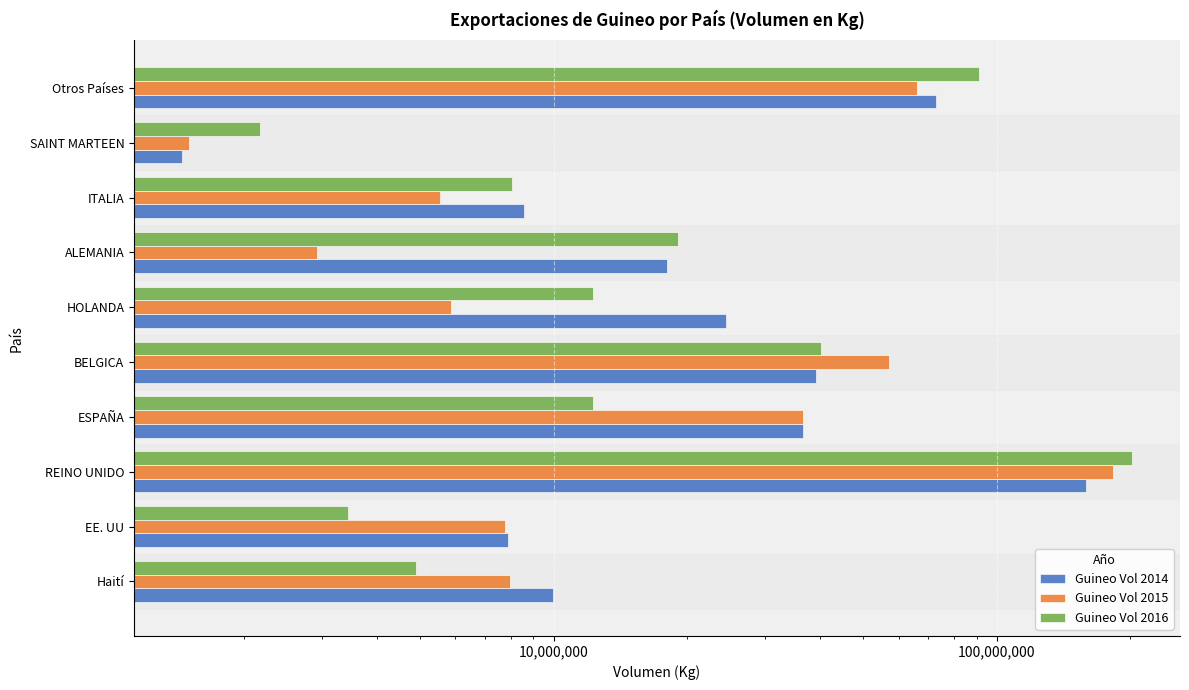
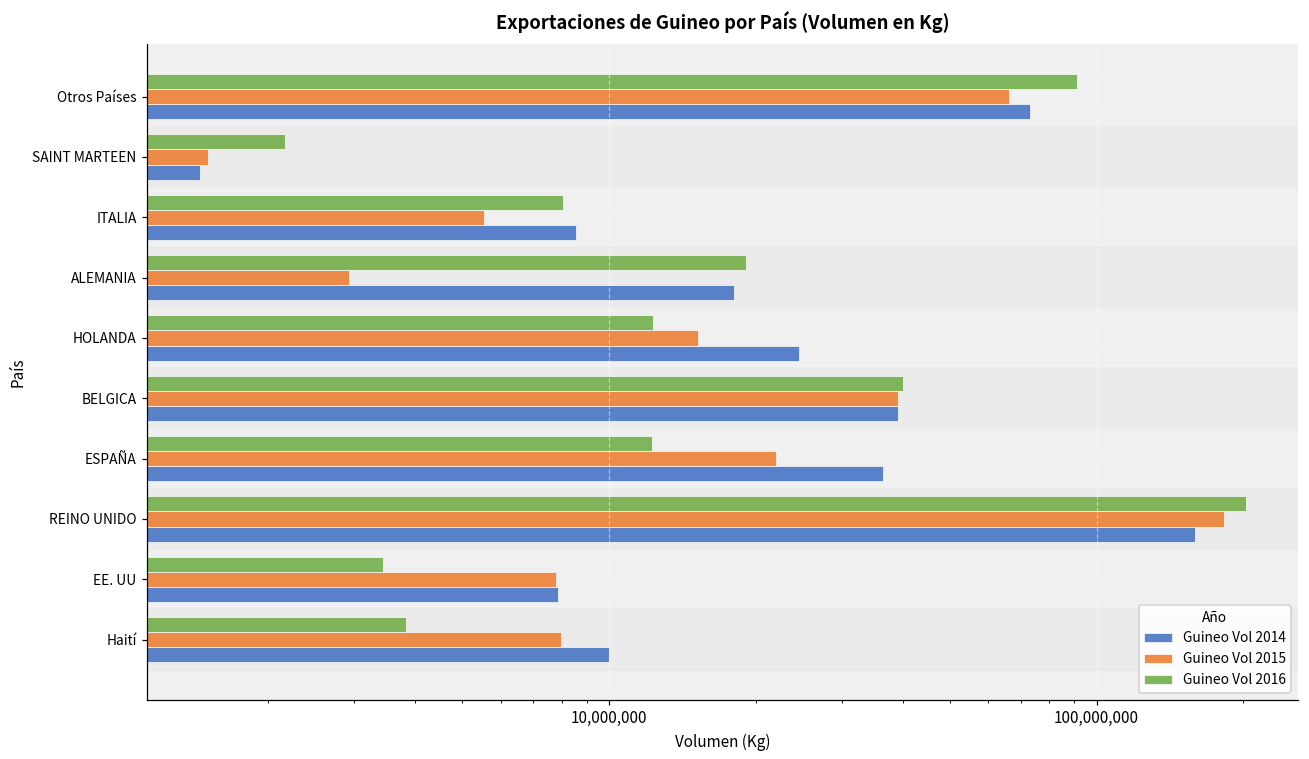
Guineo Vol 2015, HOLANDA: 5,900,000 -> 15,200,000
Guineo Vol 2015, BELGICA: 57,000,000 -> 39,000,000
Guineo Vol 2015, ESPAÑA: 37,000,000 -> 22,000,000
Guineo Vol 2016, Haití: 4,900,000 -> 3,800,000
